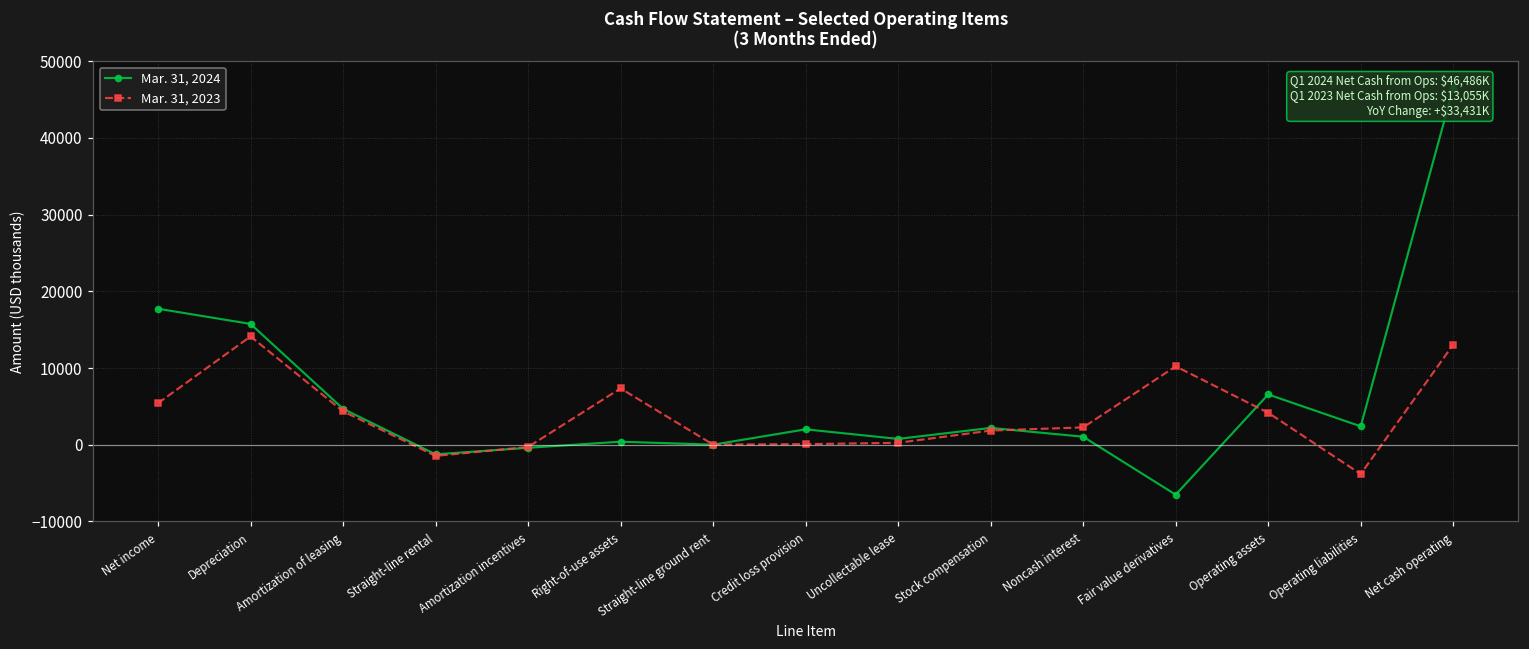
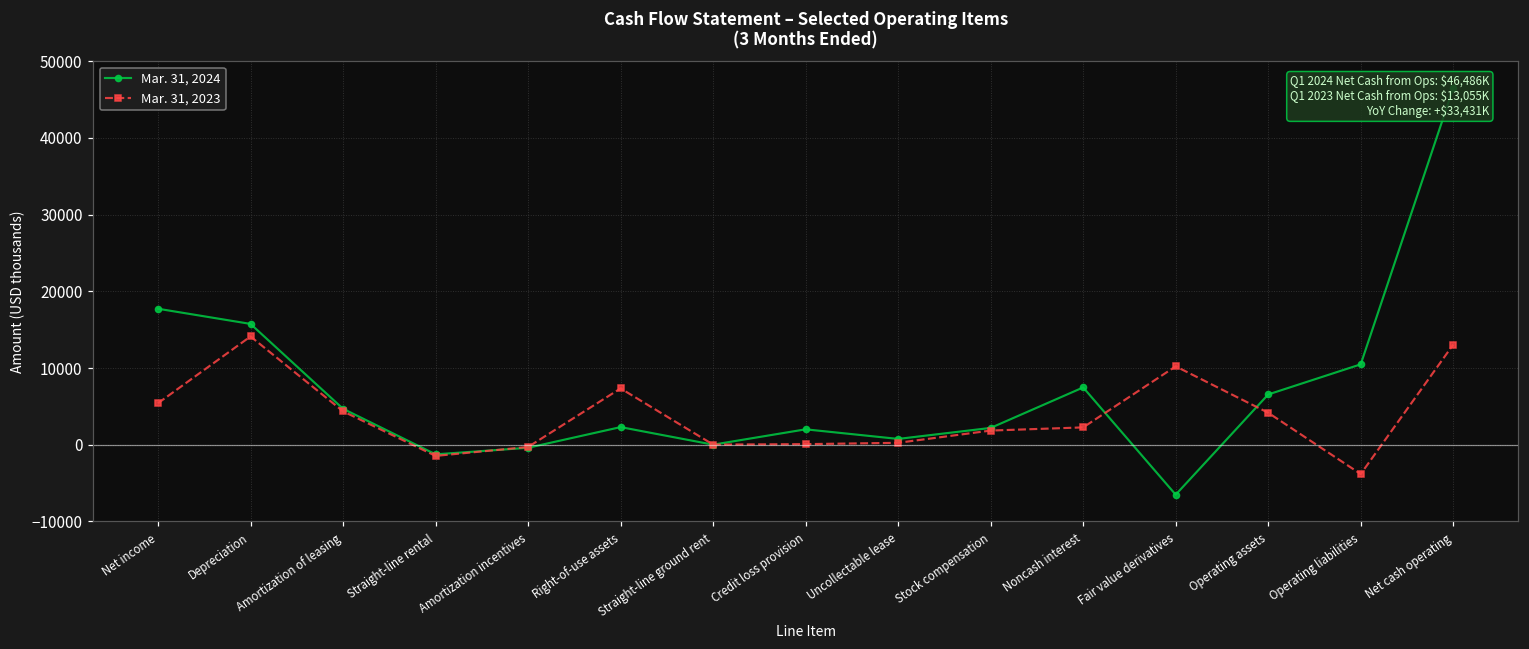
Mar. 31, 2024, Right-of-use assets: 0 -> 2000
Mar. 31, 2024, Noncash interest: 1000 -> 7000
Mar. 31, 2024, Operating liabilities: 2000 -> 10000
